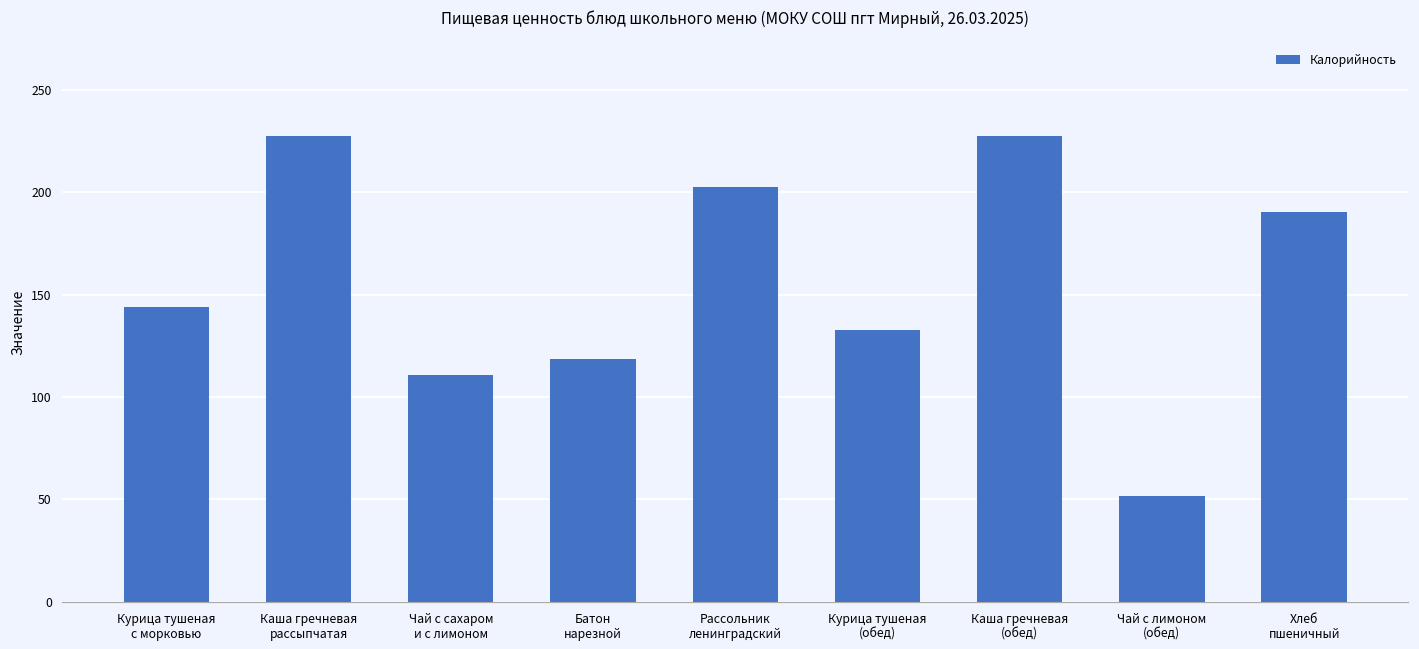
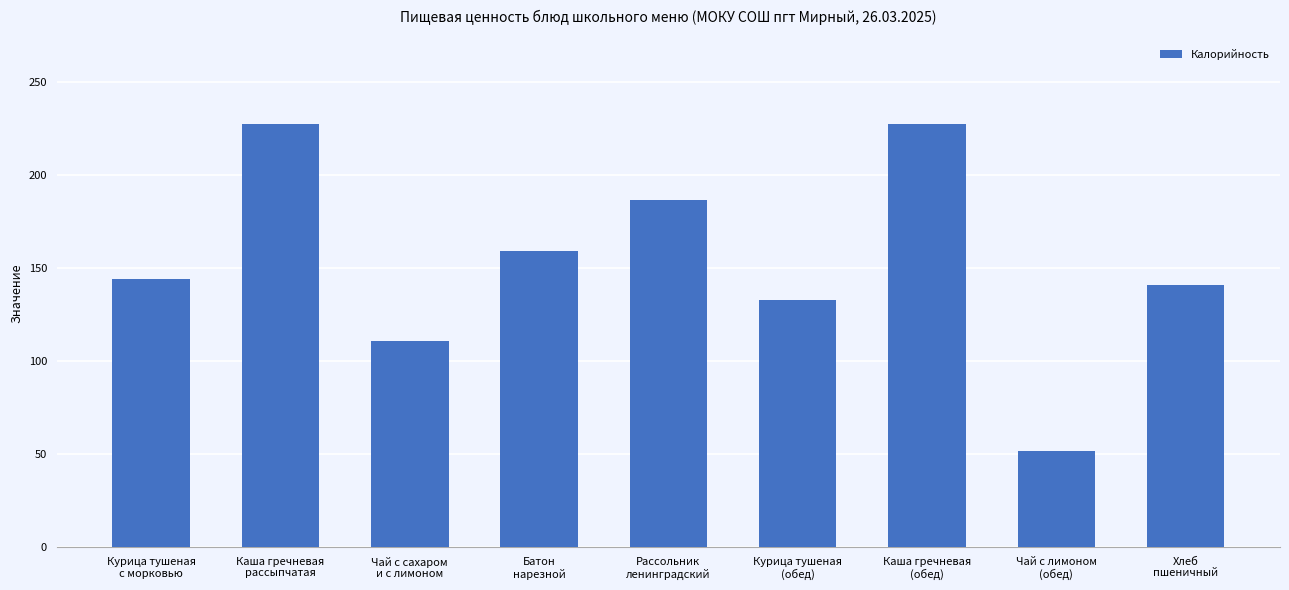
Батон нарезной: 119 -> 159
Рассольник ленинградский: 203 -> 186
Хлеб пшеничный: 190 -> 141
